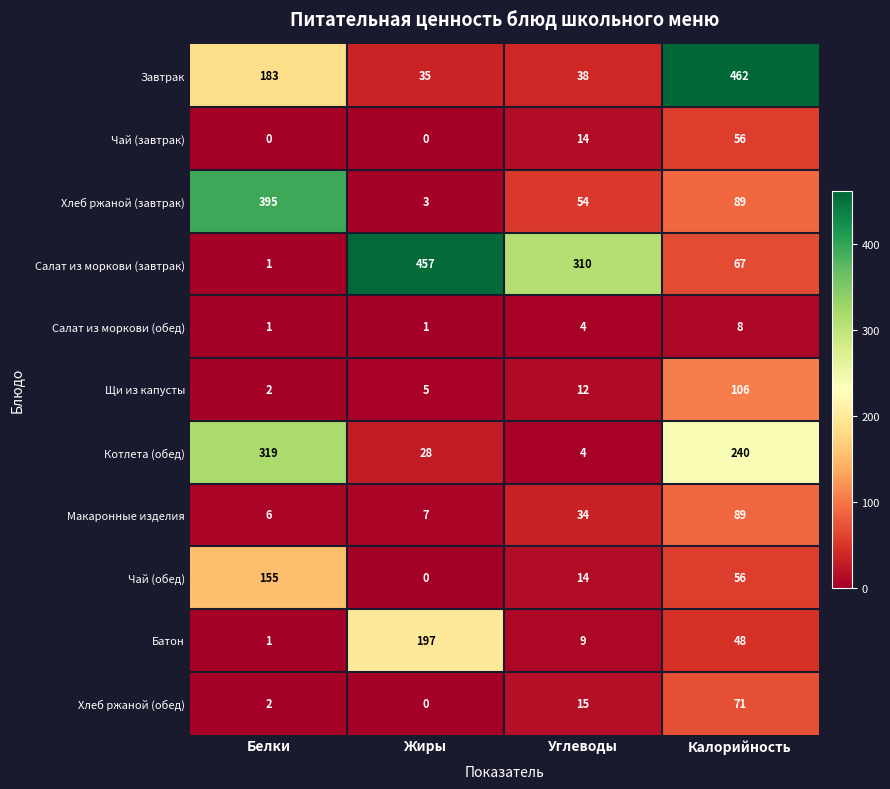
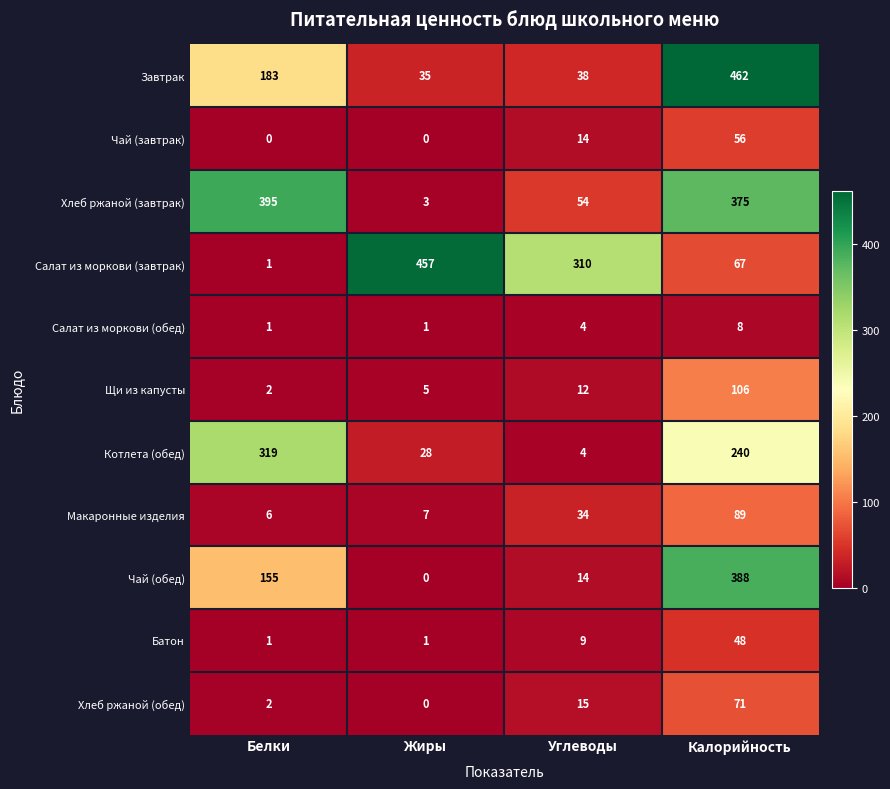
Хлеб ржаной (завтрак), Калорийность: 89 -> 375
Чай (обед), Калорийность: 56 -> 388
Батон, Жиры: 197 -> 1
